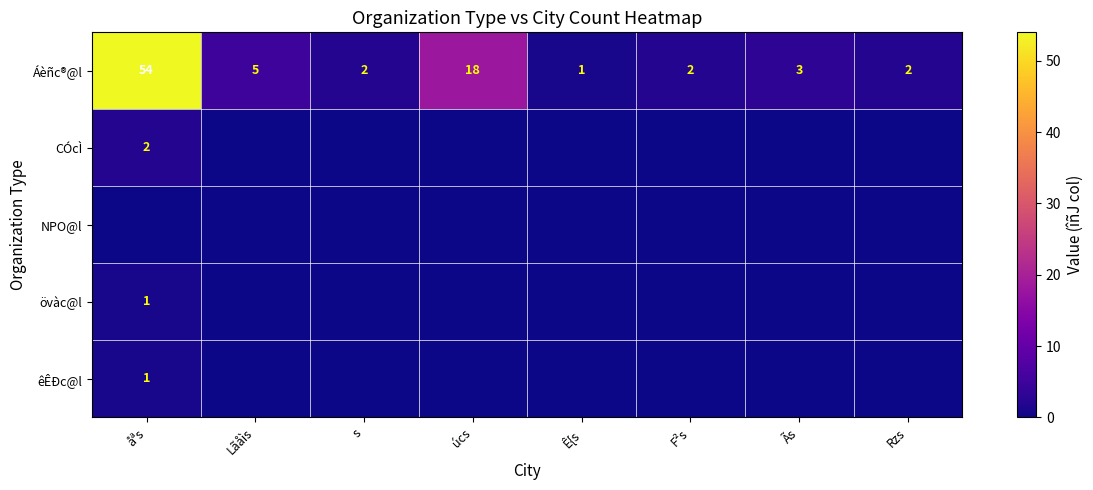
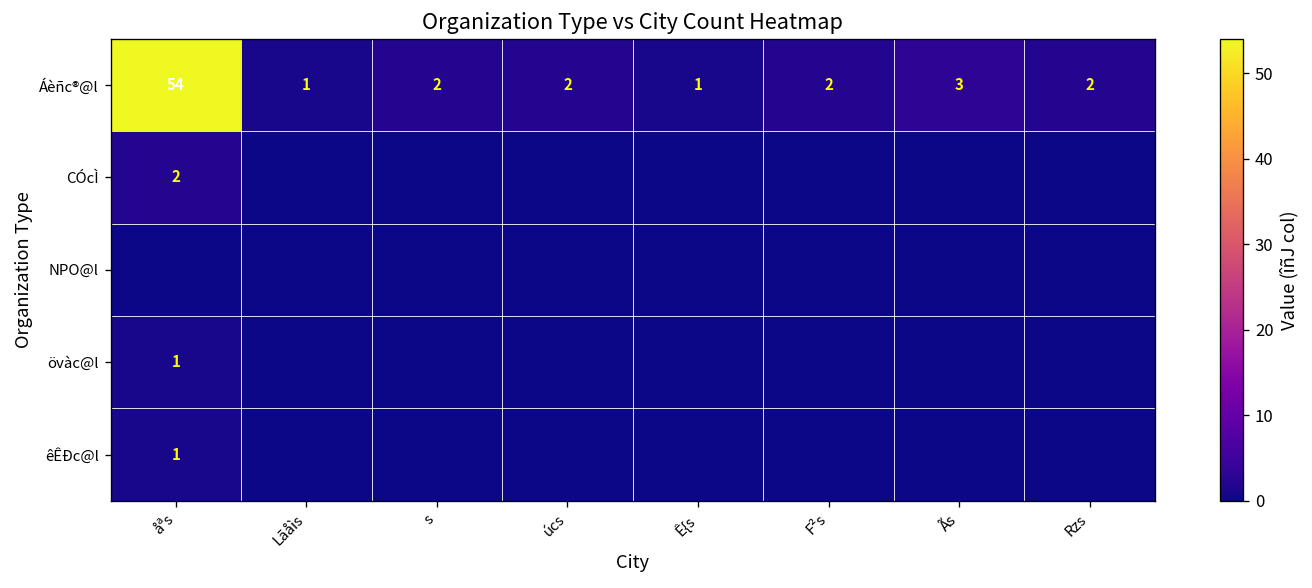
Áèñc®@l, Lãåìs: 5 -> 1
Áèñc®@l, úcs: 18 -> 2
